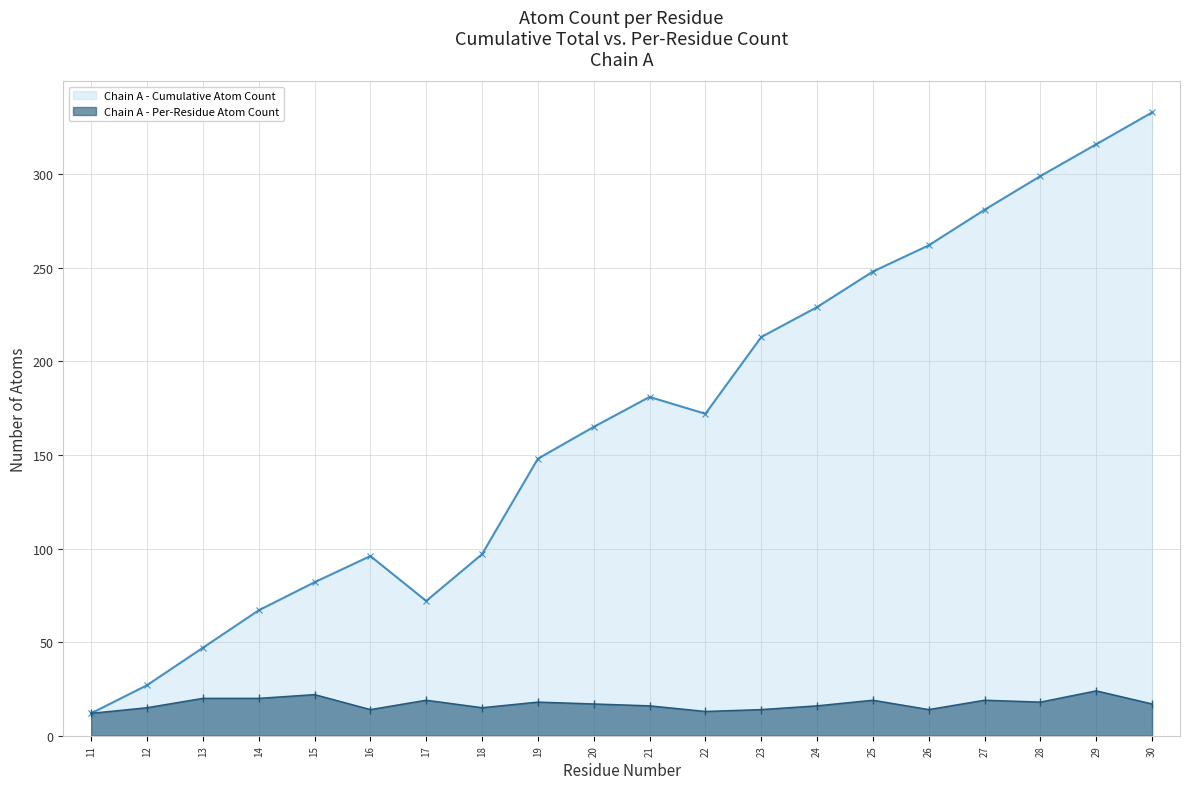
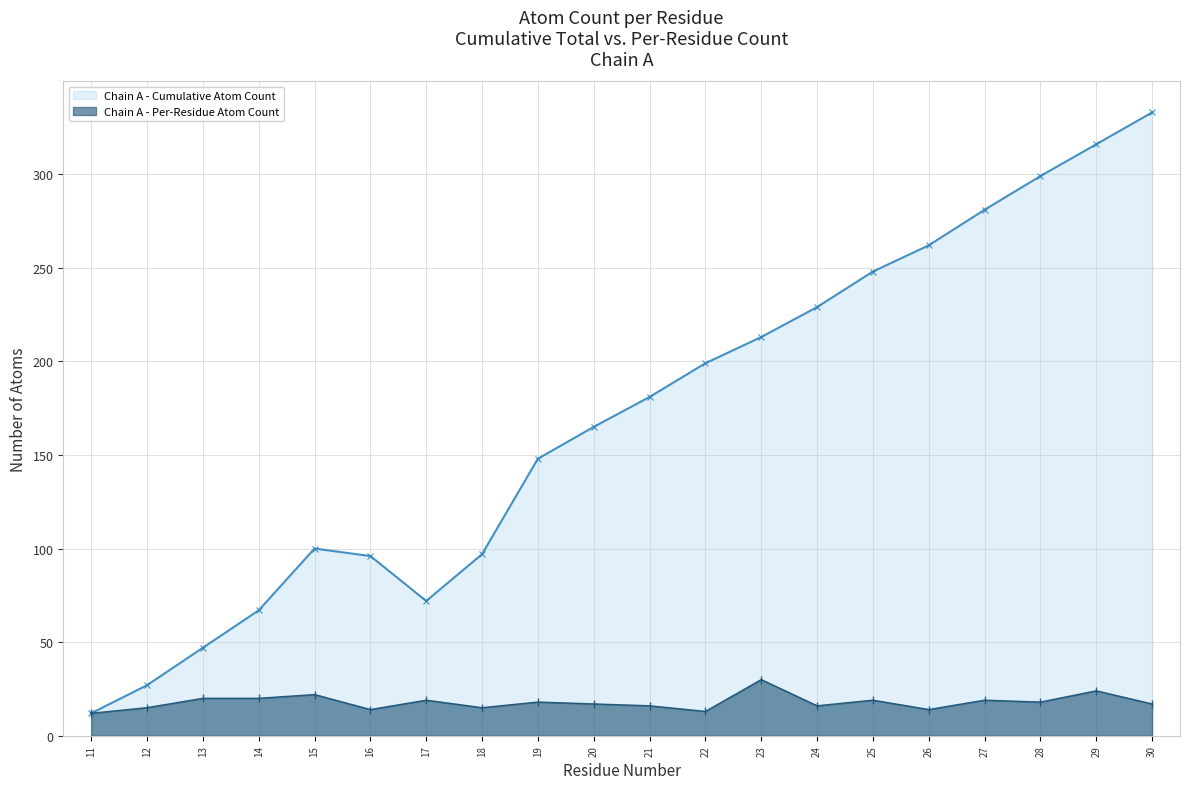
Chain A - Cumulative Atom Count, 15: 82 -> 100
Chain A - Cumulative Atom Count, 22: 172 -> 199
Chain A - Per-Residue Atom Count, 23: 14 -> 30
